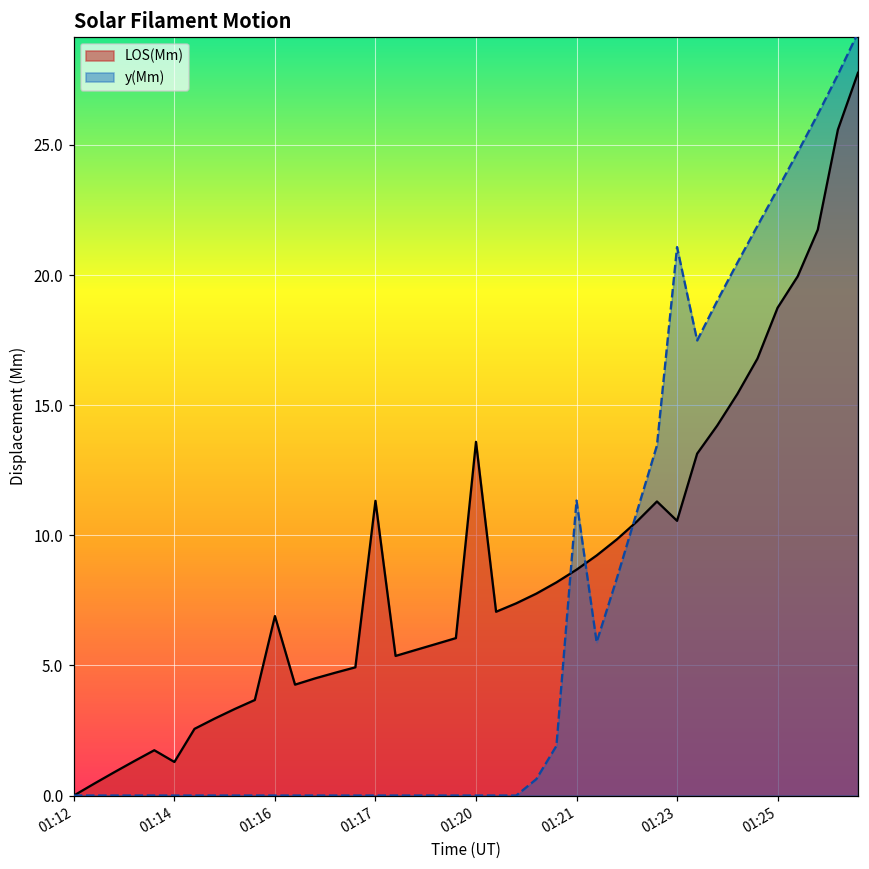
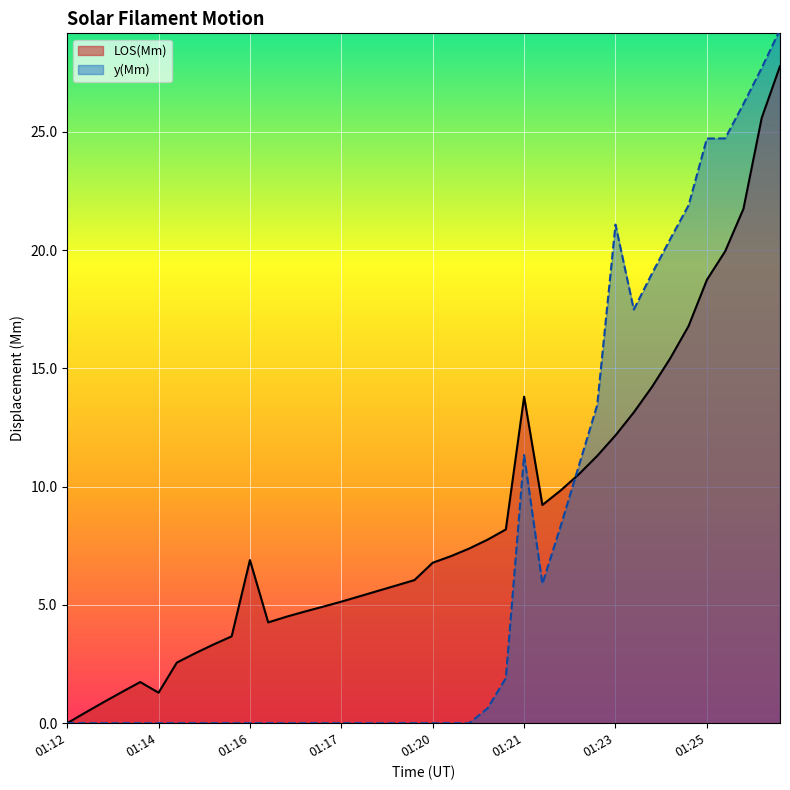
LOS(Mm), 01:17: 11.3 -> 5.1
LOS(Mm), 01:20: 13.6 -> 6.8
LOS(Mm), 01:21: 8.7 -> 13.8
LOS(Mm), 01:23: 10.6 -> 12.2
y(Mm), 01:25: 23.3 -> 24.7
